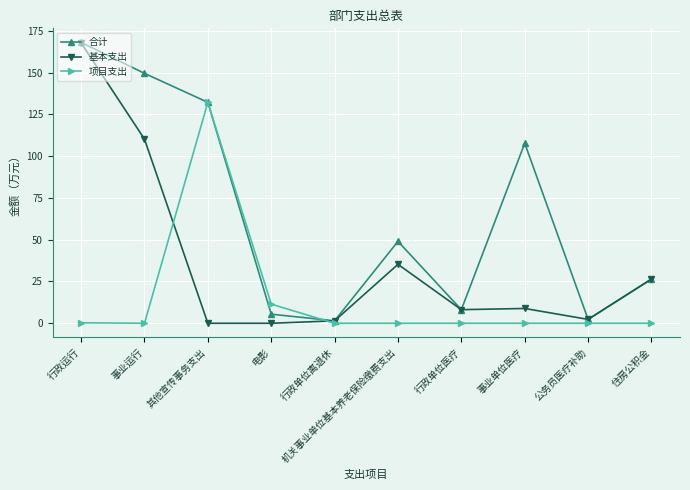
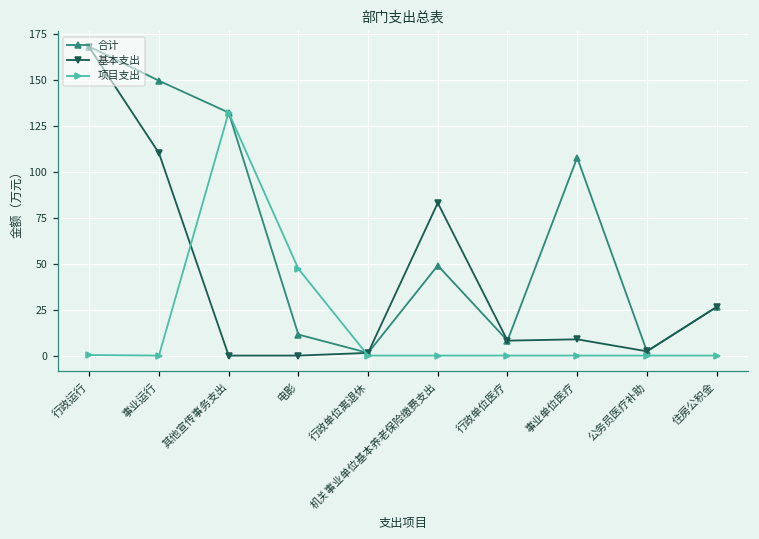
合计, 电影: 5 -> 11
项目支出, 电影: 11 -> 47
基本支出, 机关事业单位基本养老保险缴费支出: 35 -> 83
